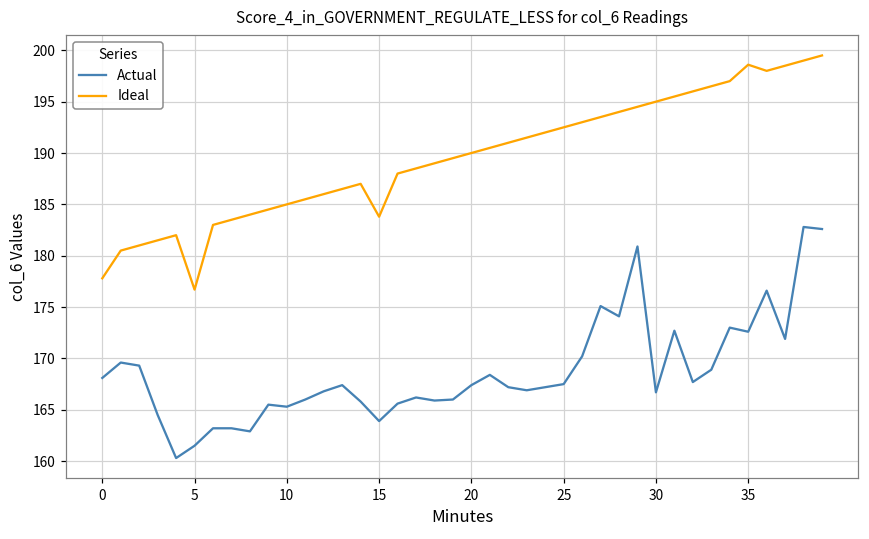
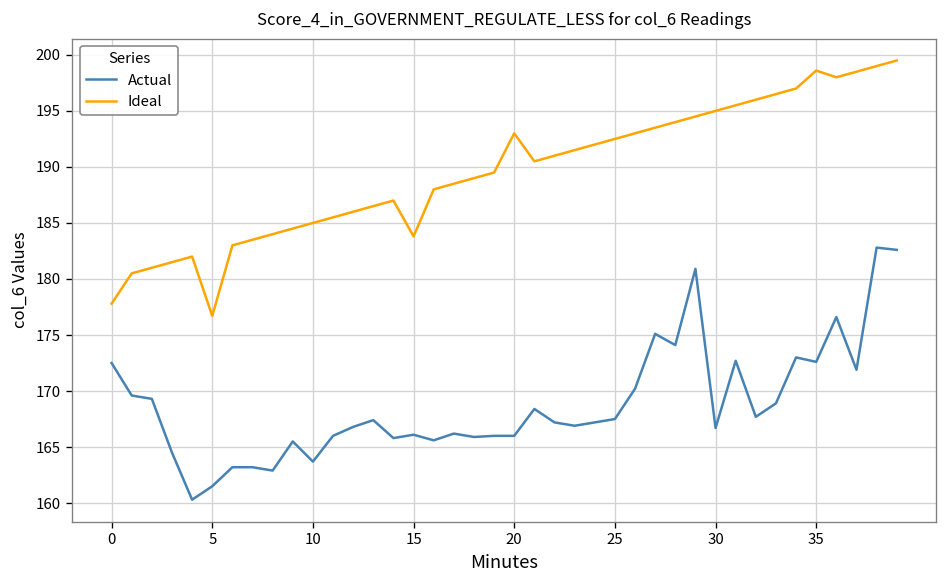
Actual, 0: 168 -> 173
Actual, 10: 165 -> 164
Actual, 15: 164 -> 166
Actual, 20: 167 -> 166
Ideal, 20: 190 -> 193
